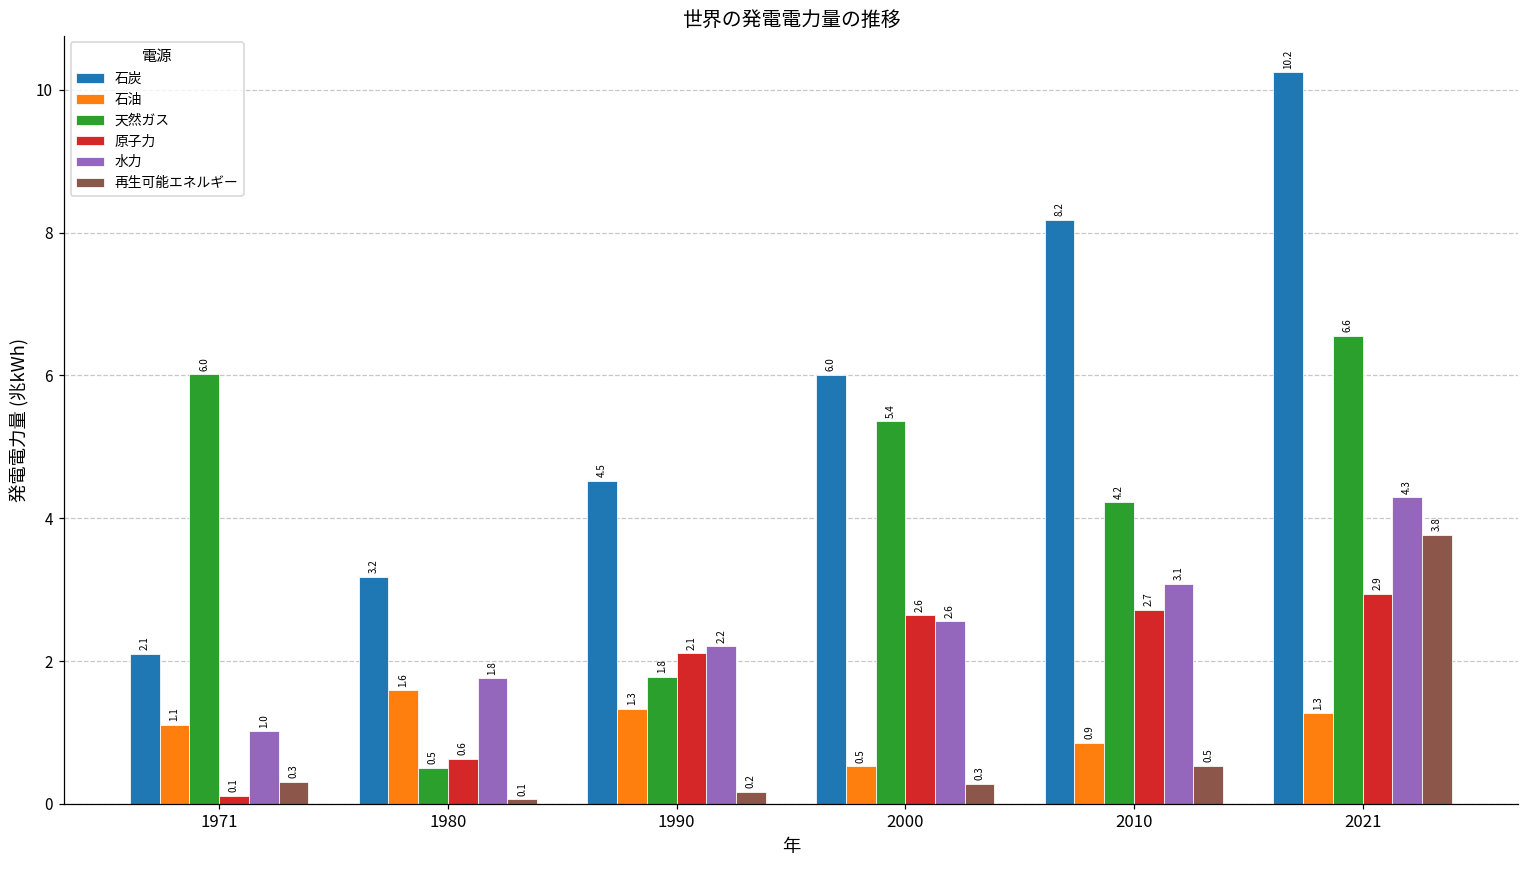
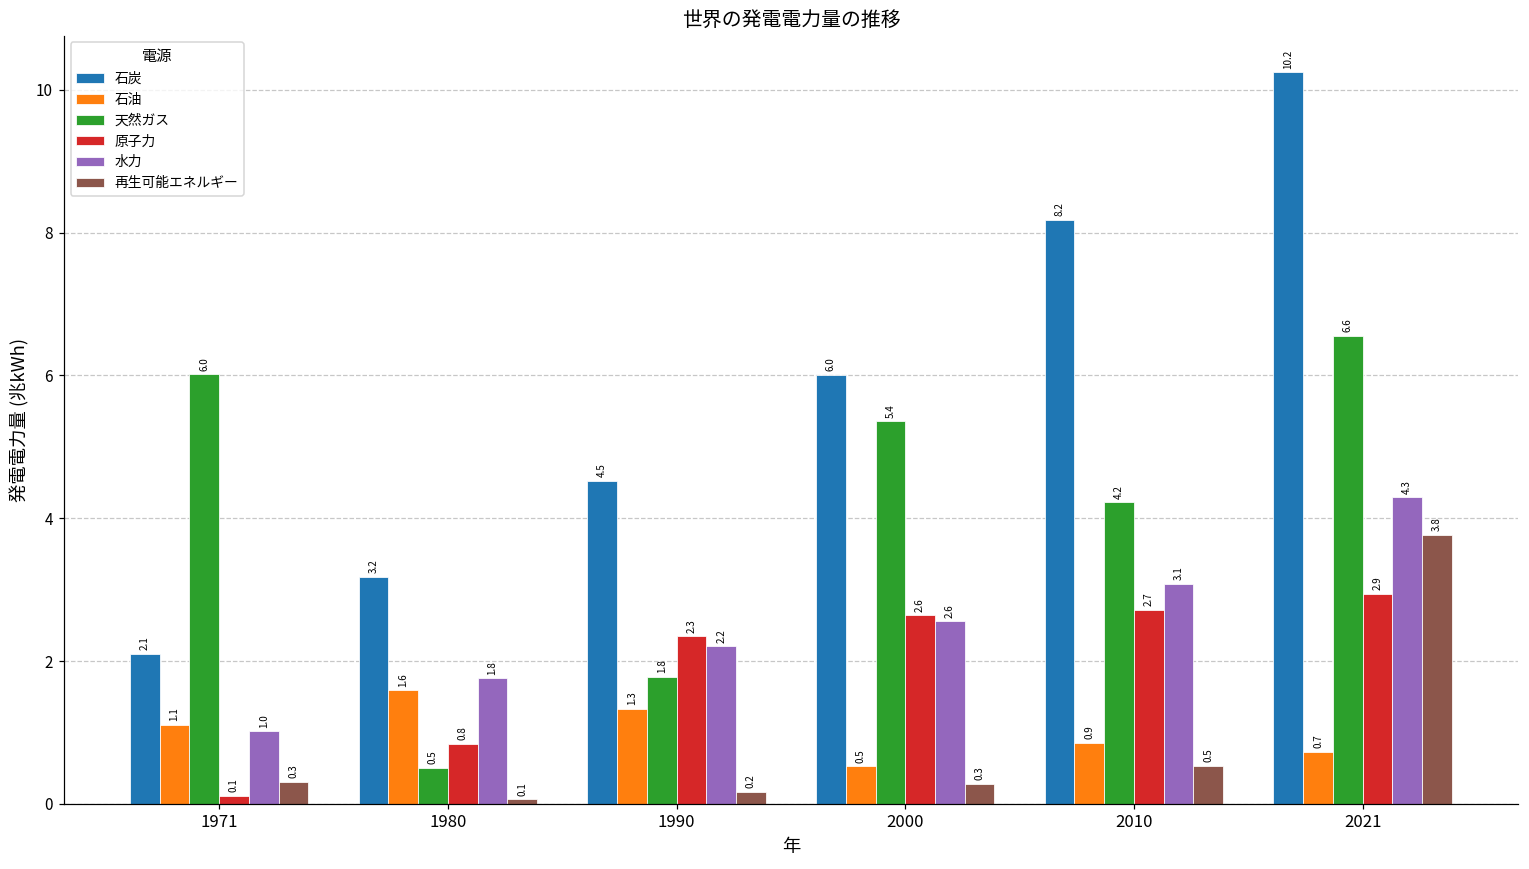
原子力, 1980: 0.6 -> 0.8
原子力, 1990: 2.1 -> 2.3
石油, 2021: 1.3 -> 0.7
